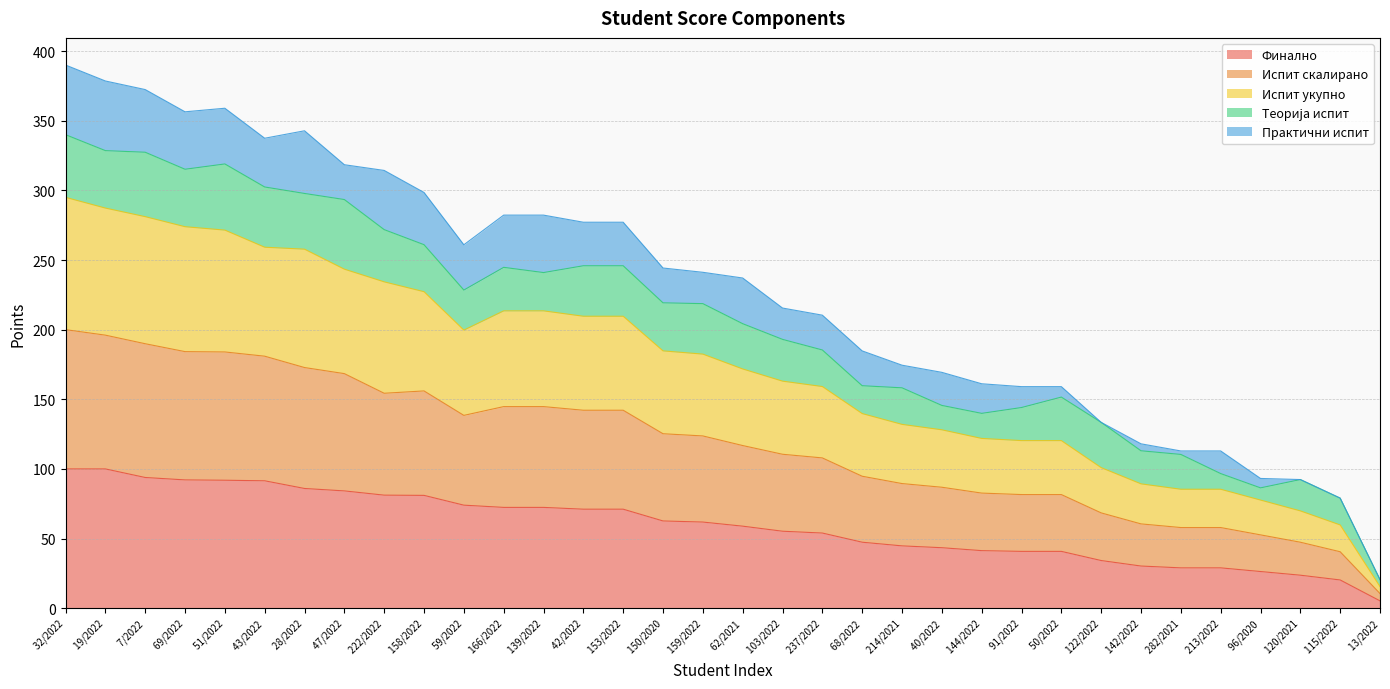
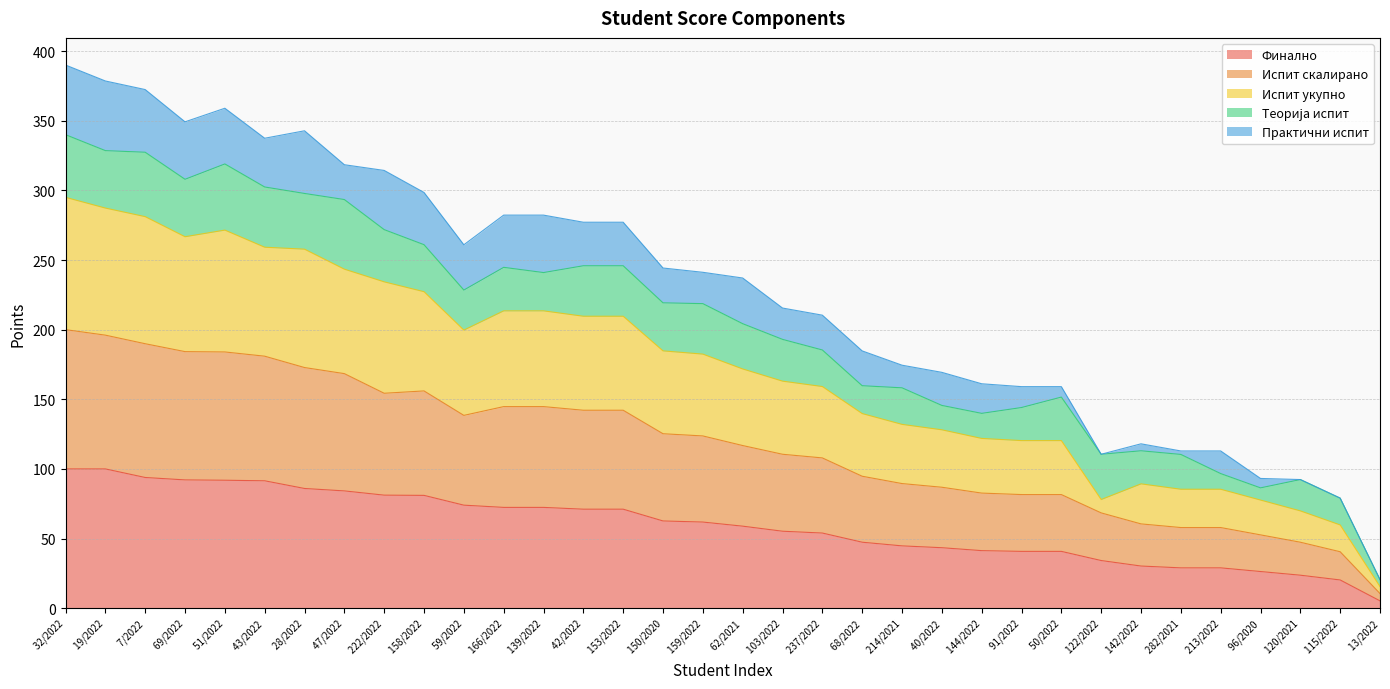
Испит укупно, 69/2022: 90 -> 83
Испит укупно, 122/2022: 33 -> 10
